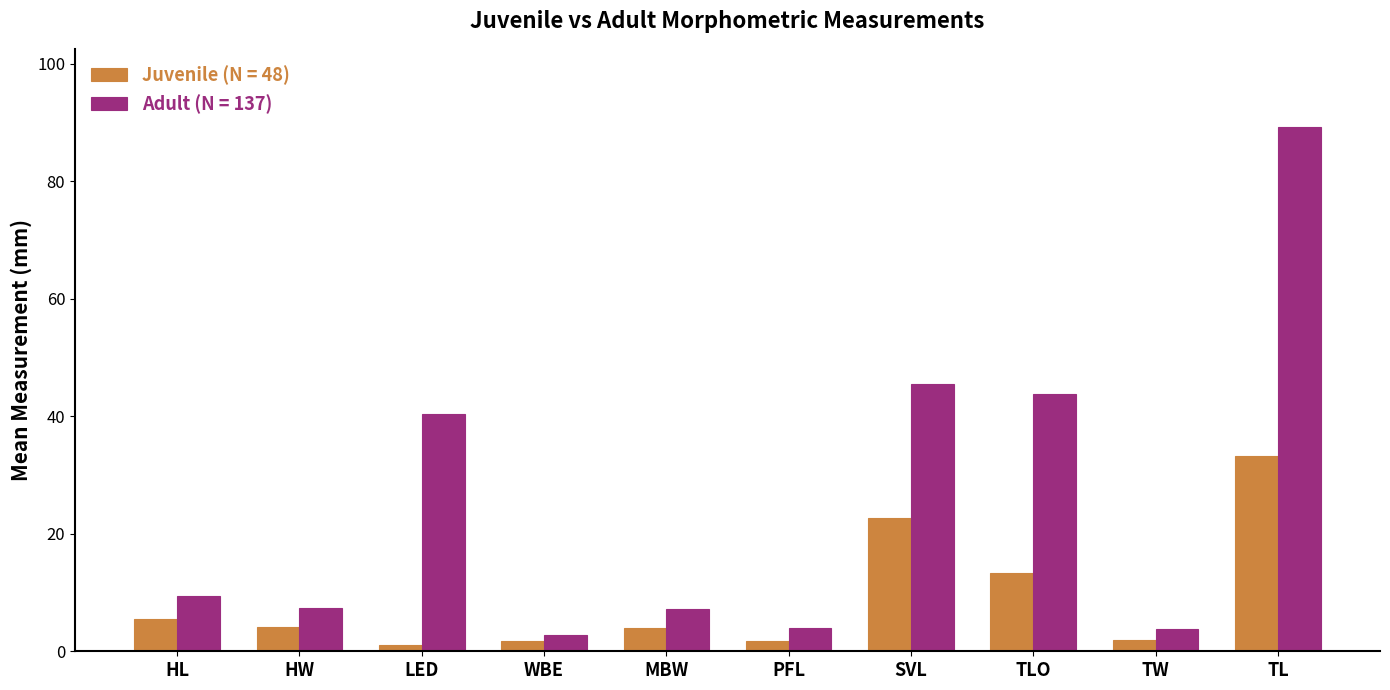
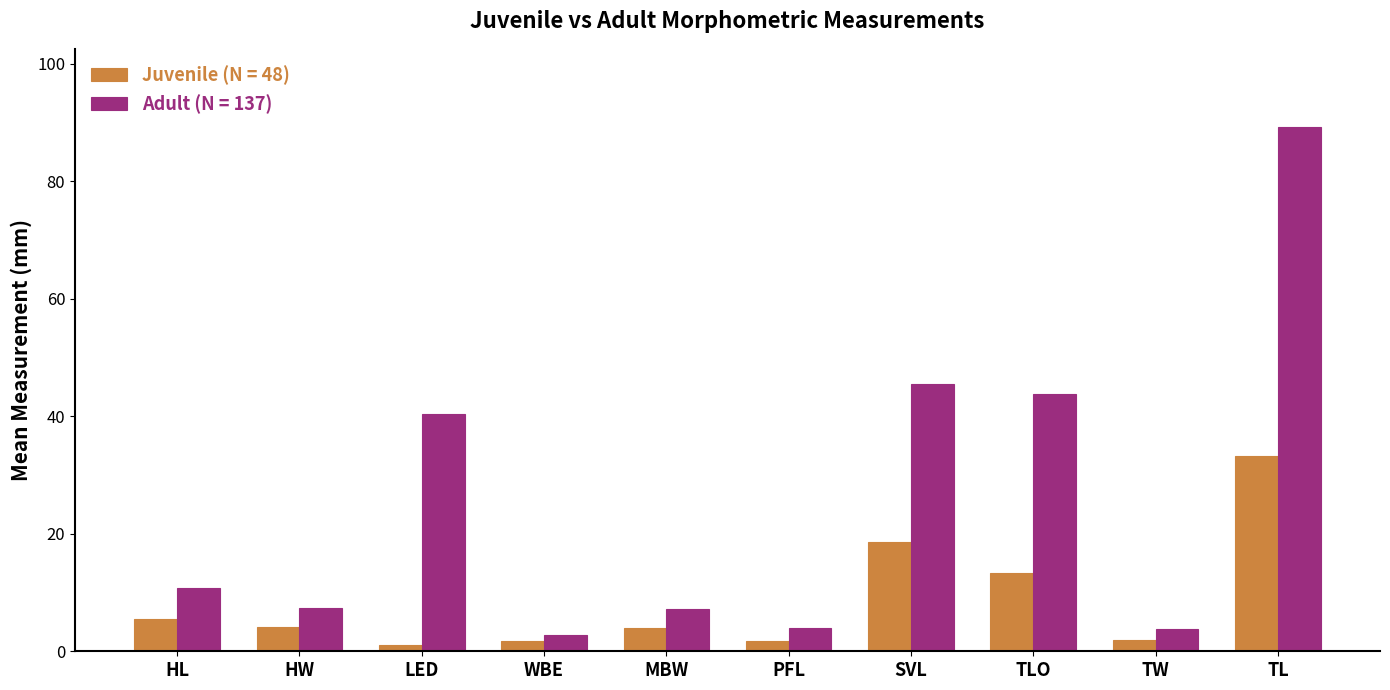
Adult (N = 137), HL: 9 -> 11
Juvenile (N = 48), SVL: 23 -> 19
